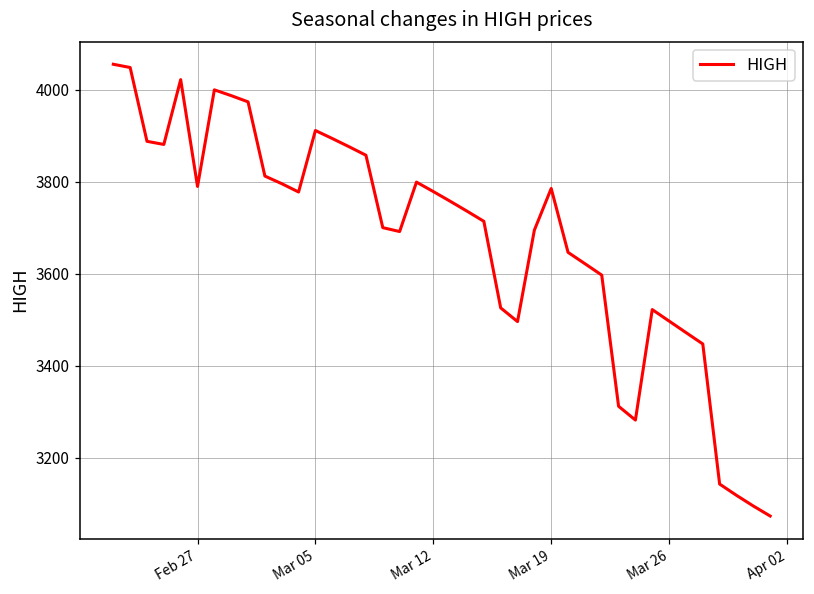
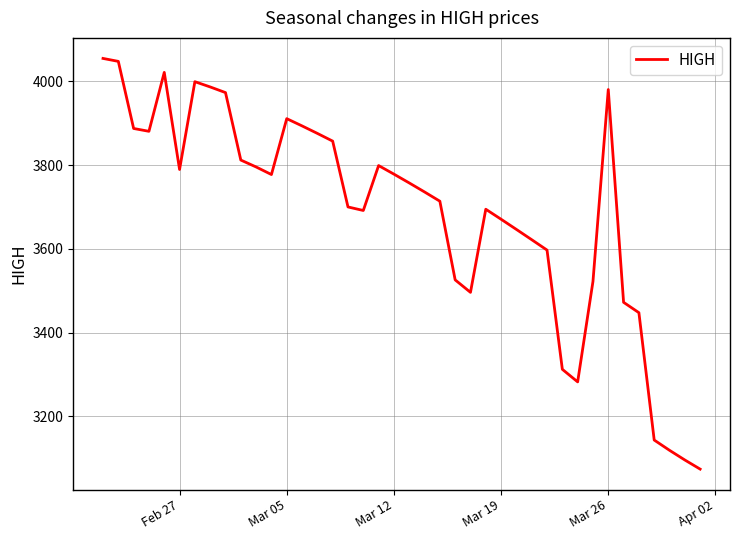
Mar 19: 3790 -> 3670
Mar 26: 3500 -> 3980
